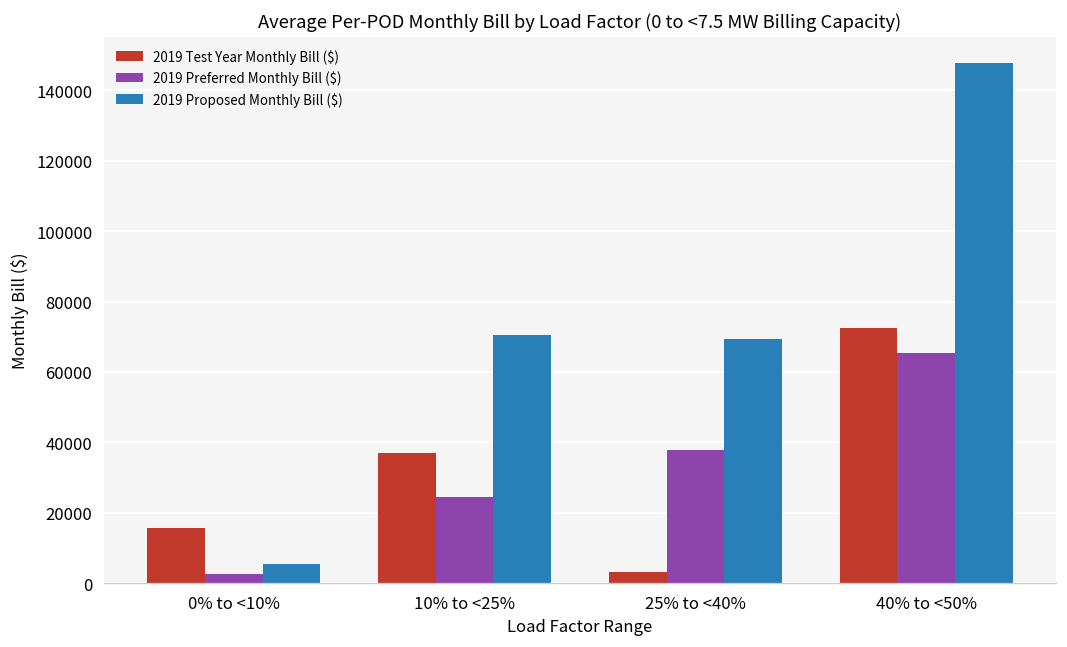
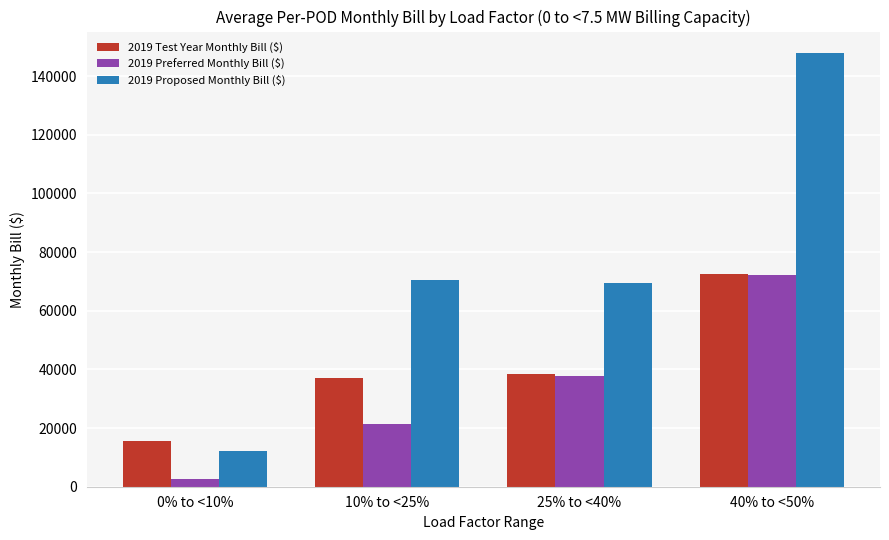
2019 Proposed Monthly Bill ($), 0% to <10%: 5000 -> 12000
2019 Preferred Monthly Bill ($), 10% to <25%: 24000 -> 21000
2019 Test Year Monthly Bill ($), 25% to <40%: 3000 -> 38000
2019 Preferred Monthly Bill ($), 40% to <50%: 65000 -> 72000
